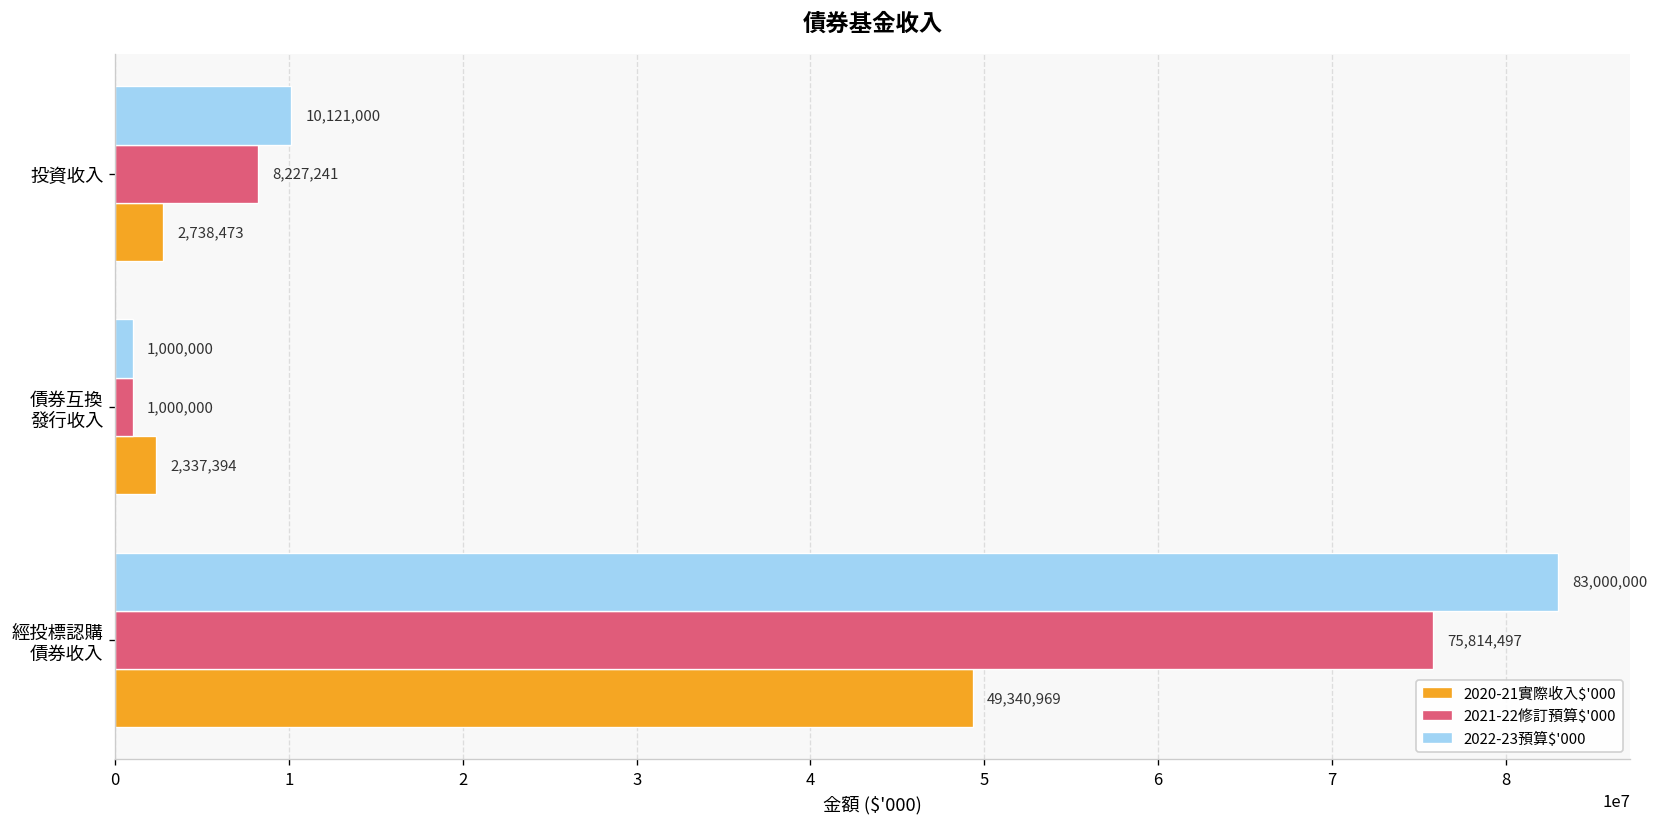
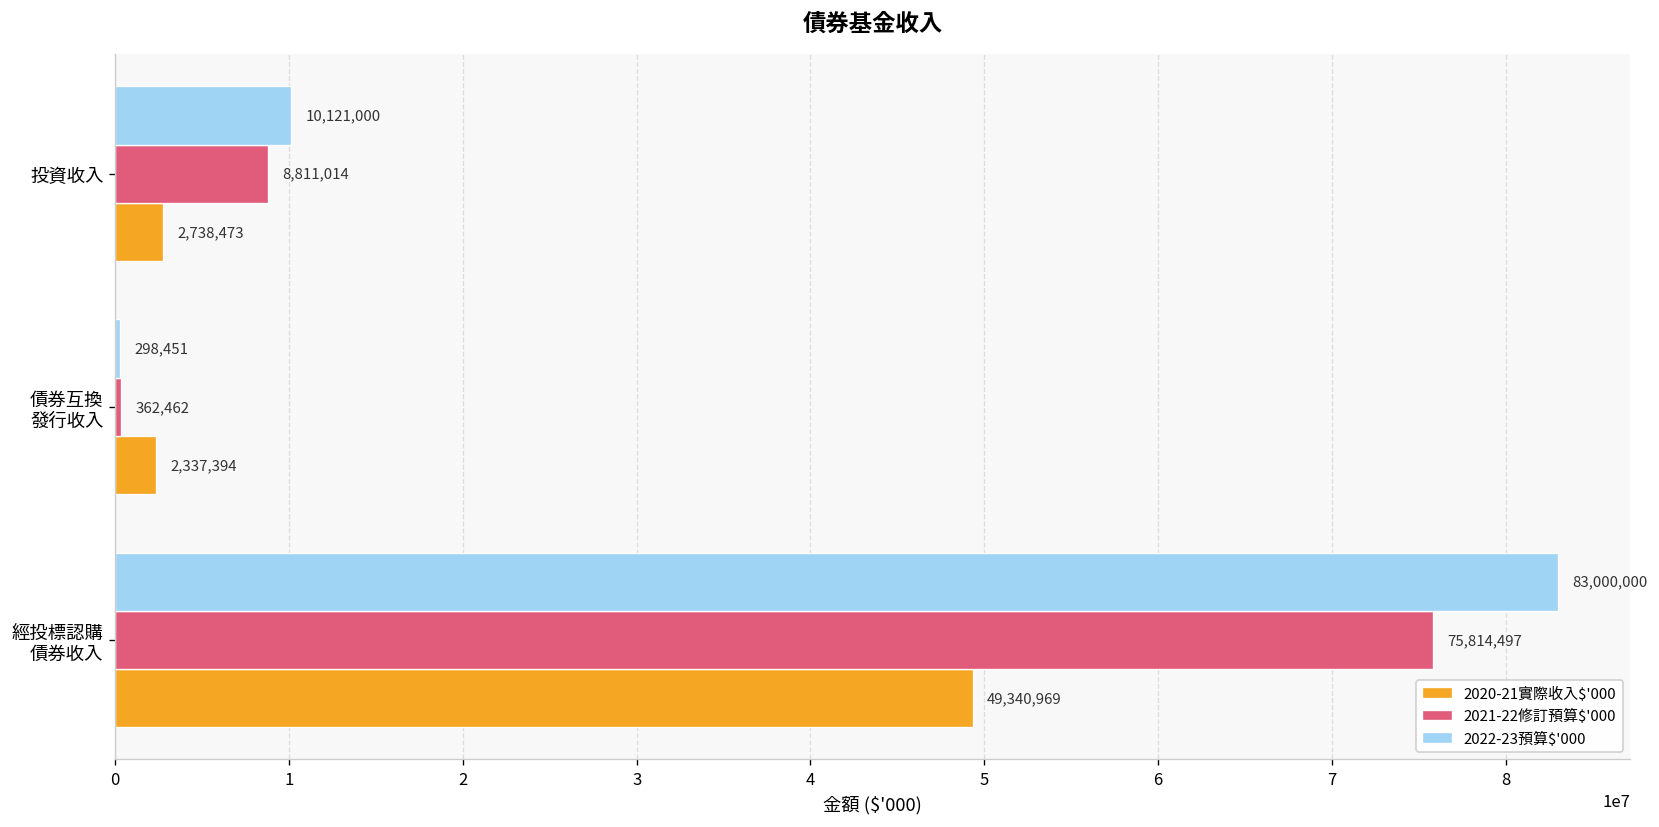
2021-22修訂預算$'000, 投資收入: 8,227,241 -> 8,811,014
2022-23預算$'000, 債券互換 發行收入: 1,000,000 -> 298,451
2021-22修訂預算$'000, 債券互換 發行收入: 1,000,000 -> 362,462
